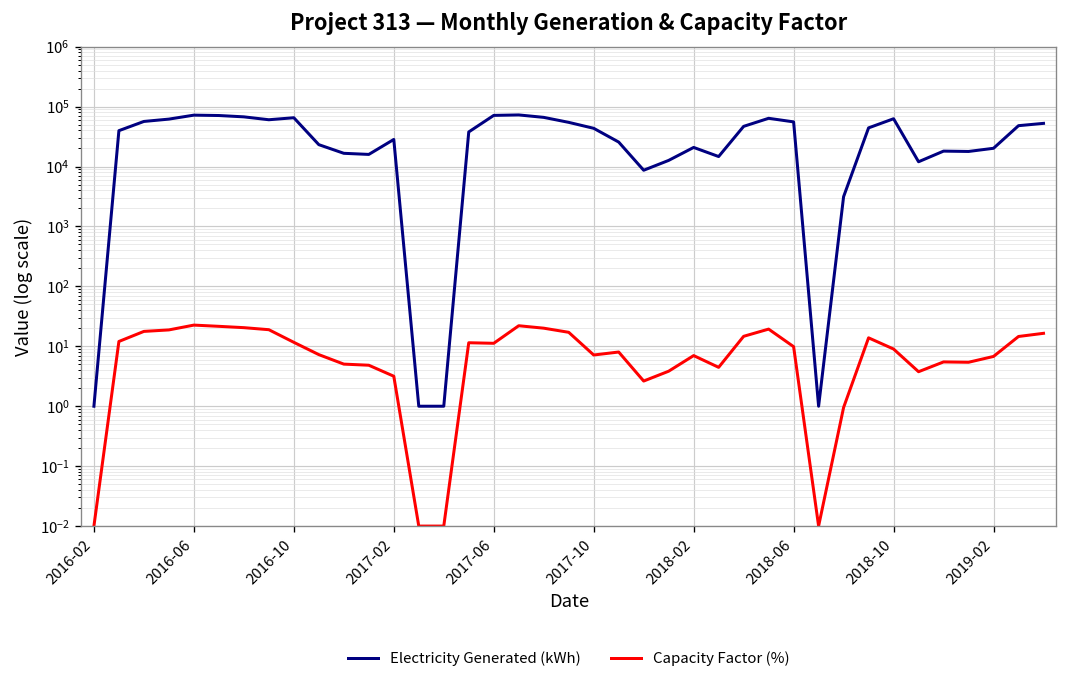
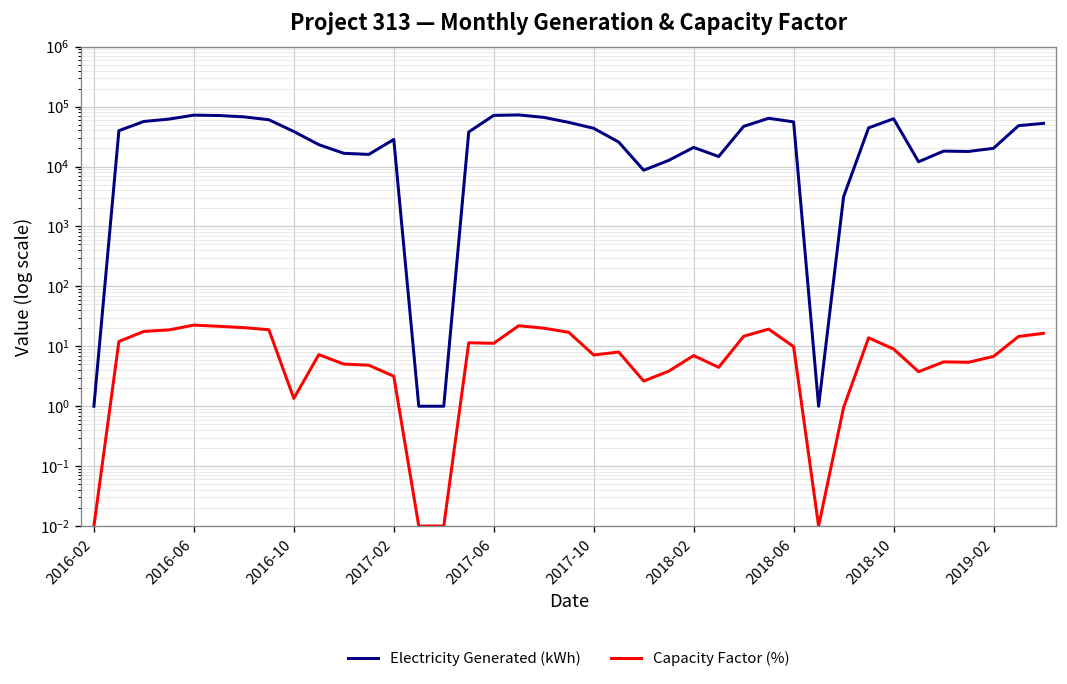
Electricity Generated (kWh), 2016-10: 70000 -> 40000
Capacity Factor (%), 2016-10: 12 -> 1.3
